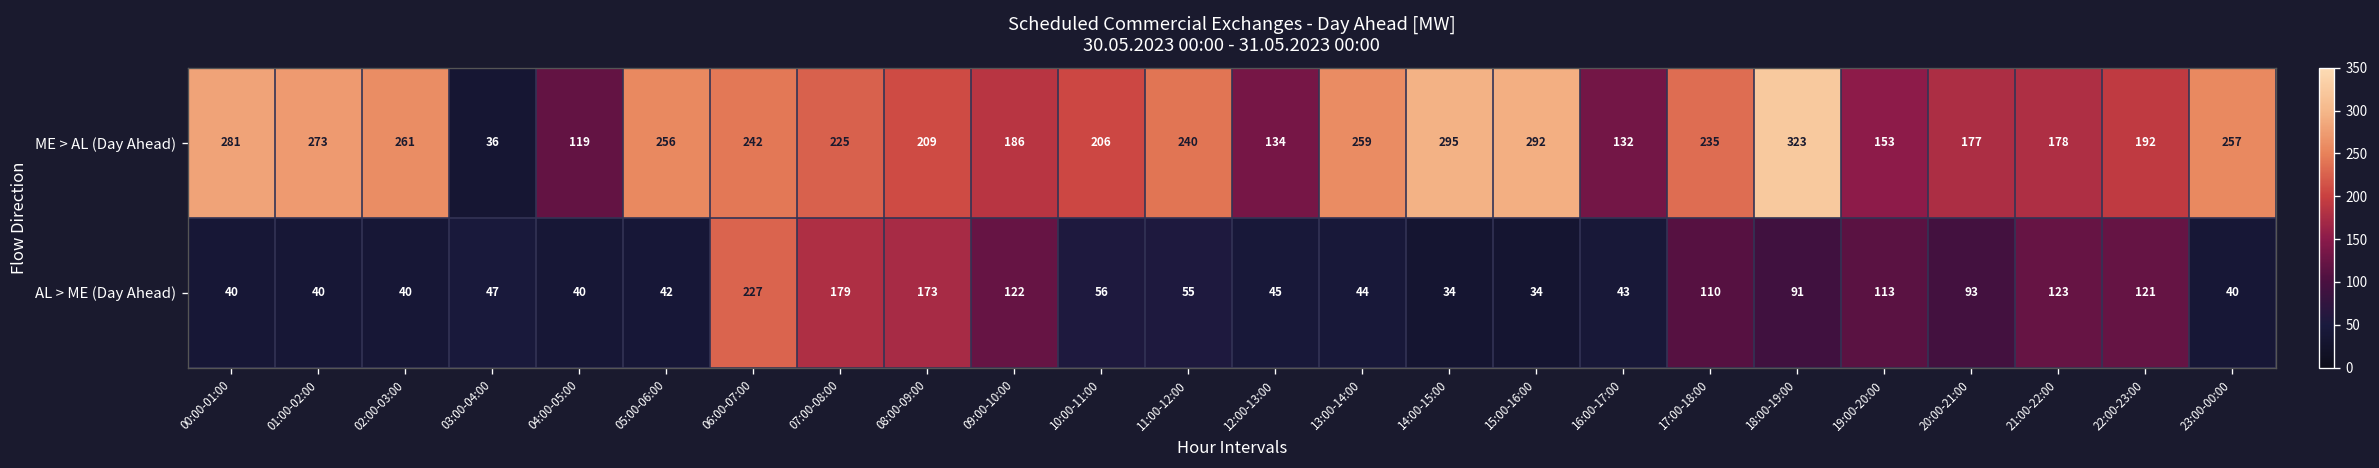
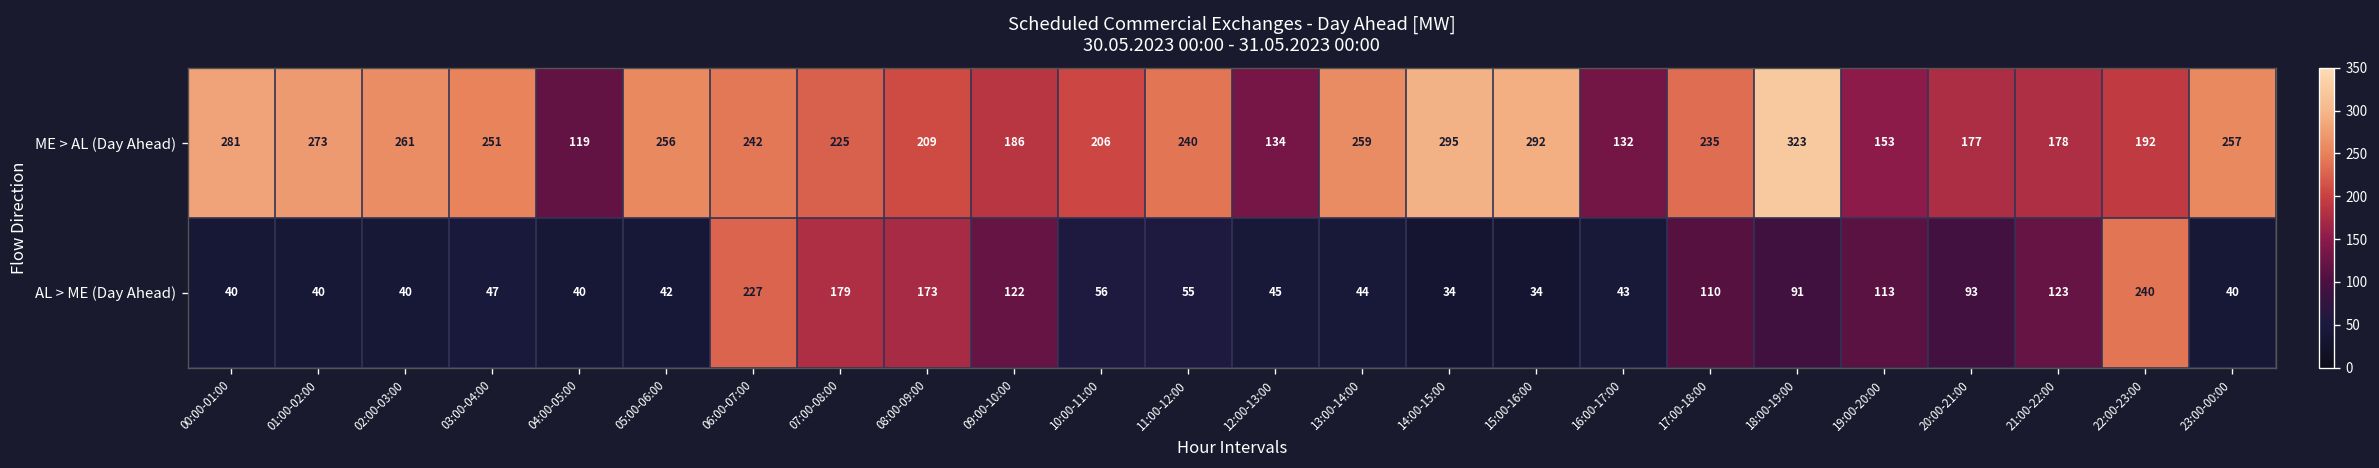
ME > AL (Day Ahead), 03:00-04:00: 36 -> 251
AL > ME (Day Ahead), 22:00-23:00: 121 -> 240
